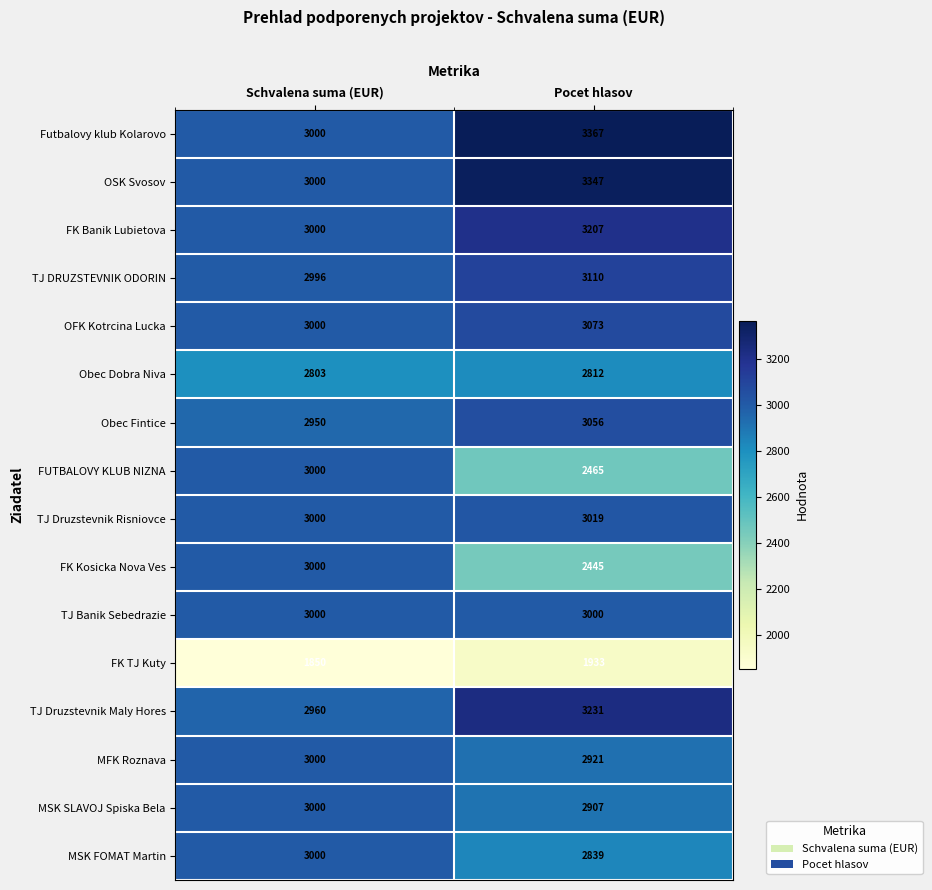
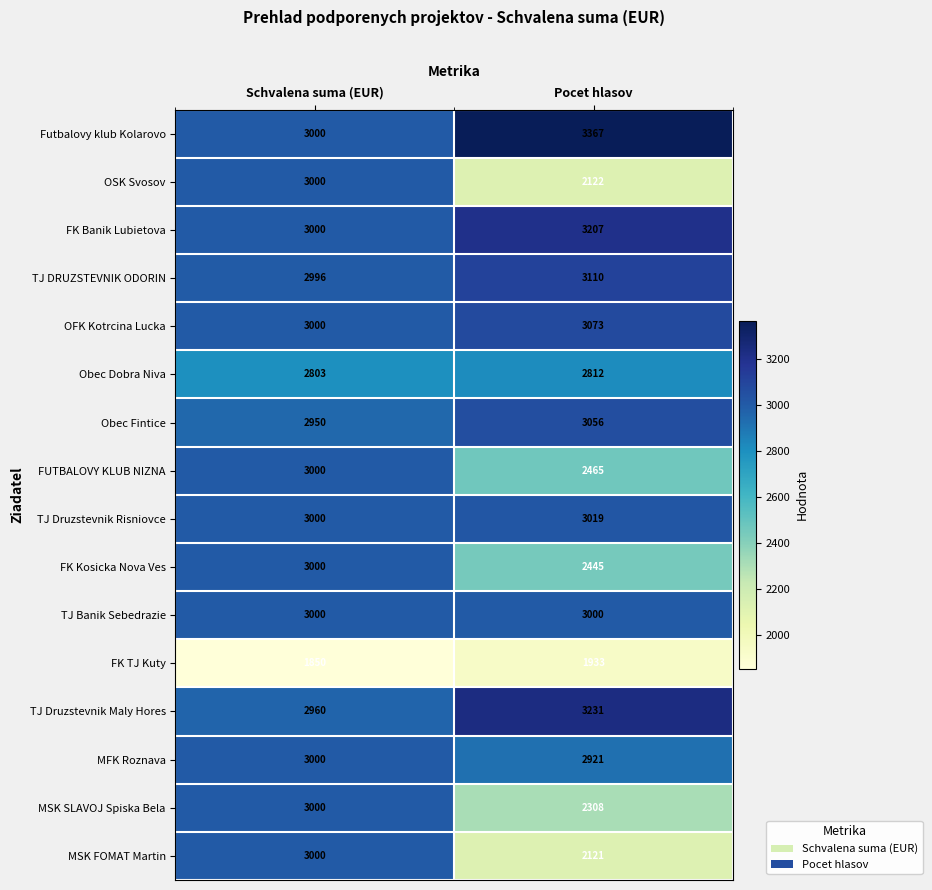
OSK Svosov, Pocet hlasov: 3347 -> 2122
MSK SLAVOJ Spiska Bela, Pocet hlasov: 2907 -> 2308
MSK FOMAT Martin, Pocet hlasov: 2839 -> 2121
